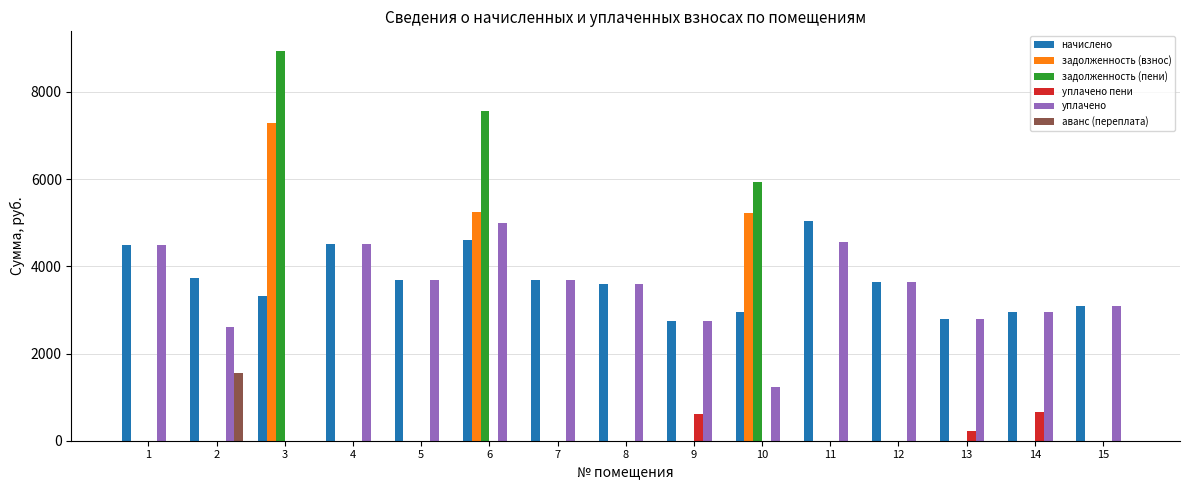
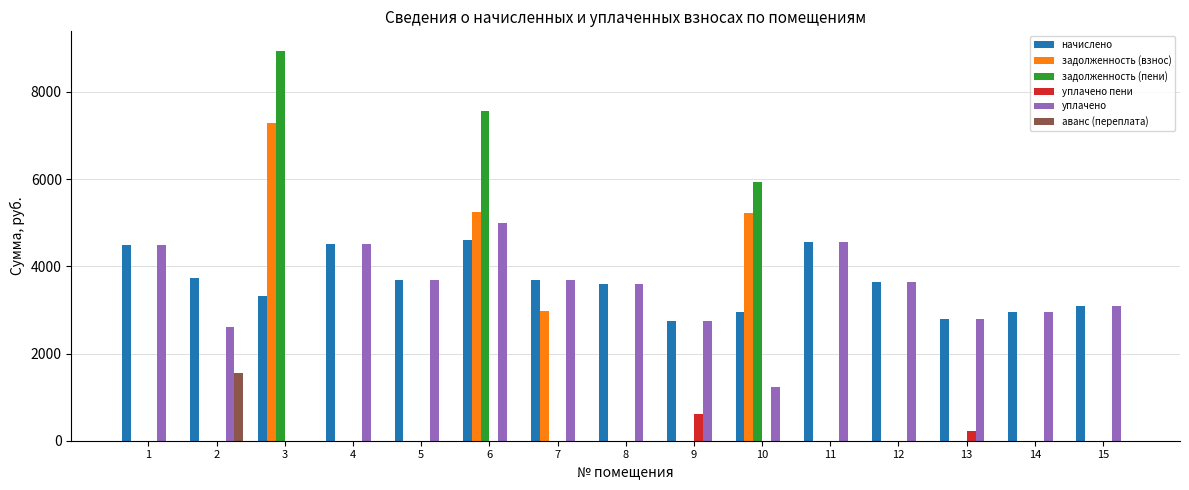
задолженность (взнос), 7: 0 -> 3000
начислено, 11: 5000 -> 4600
уплачено пени, 14: 700 -> 0
